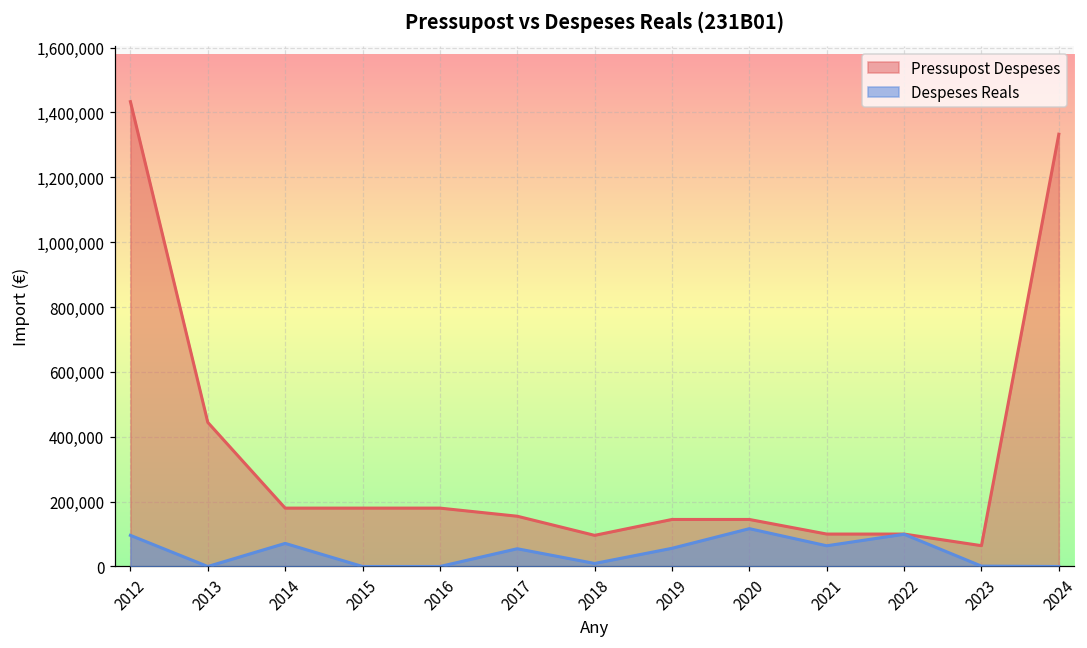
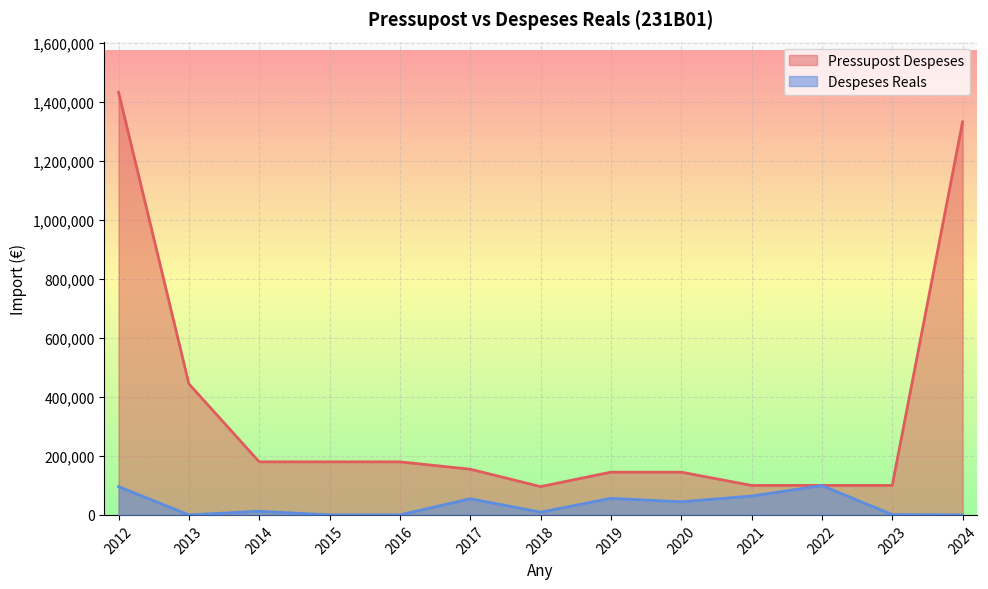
Despeses Reals, 2014: 70,000 -> 10,000
Despeses Reals, 2020: 120,000 -> 40,000
Pressupost Despeses, 2023: 60,000 -> 100,000
